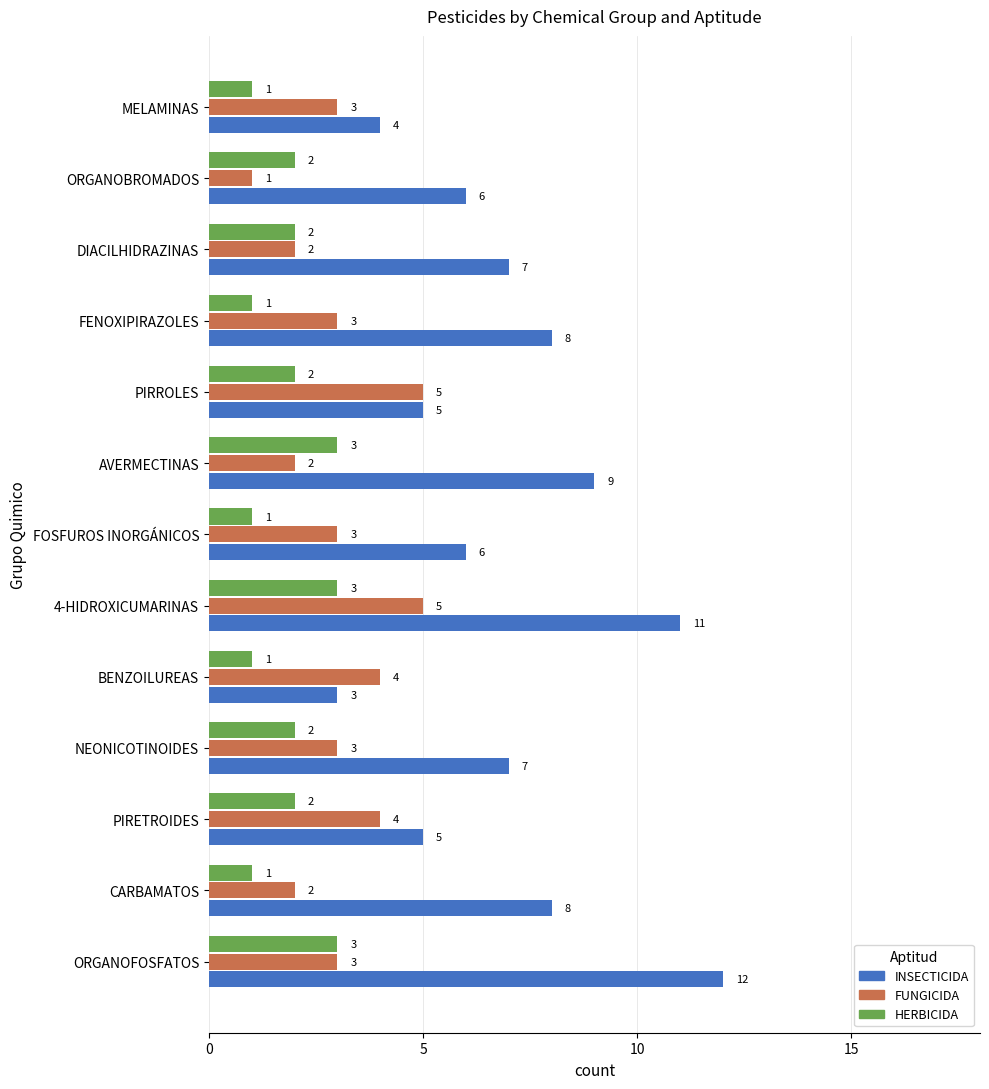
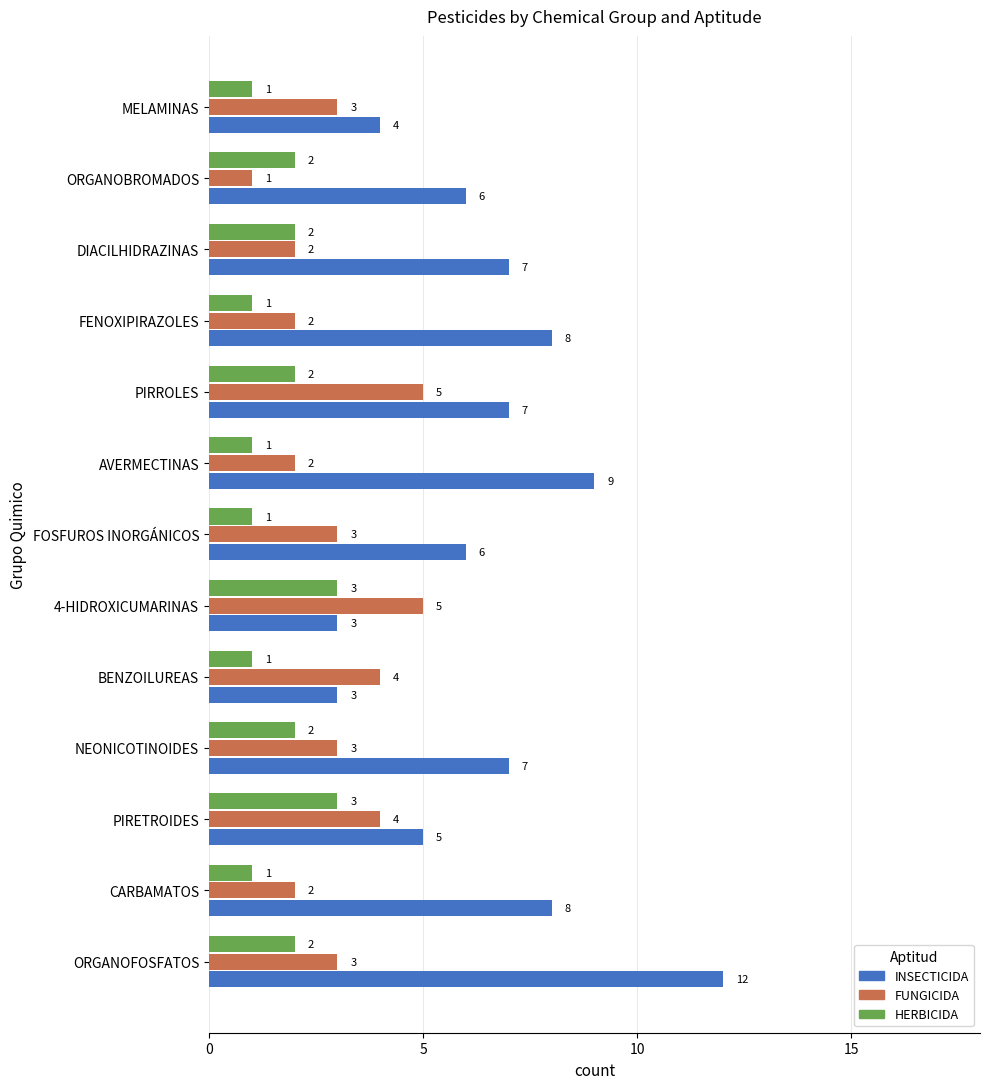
FUNGICIDA, FENOXIPIRAZOLES: 3 -> 2
INSECTICIDA, PIRROLES: 5 -> 7
HERBICIDA, AVERMECTINAS: 3 -> 1
INSECTICIDA, 4-HIDROXICUMARINAS: 11 -> 3
HERBICIDA, PIRETROIDES: 2 -> 3
HERBICIDA, ORGANOFOSFATOS: 3 -> 2
